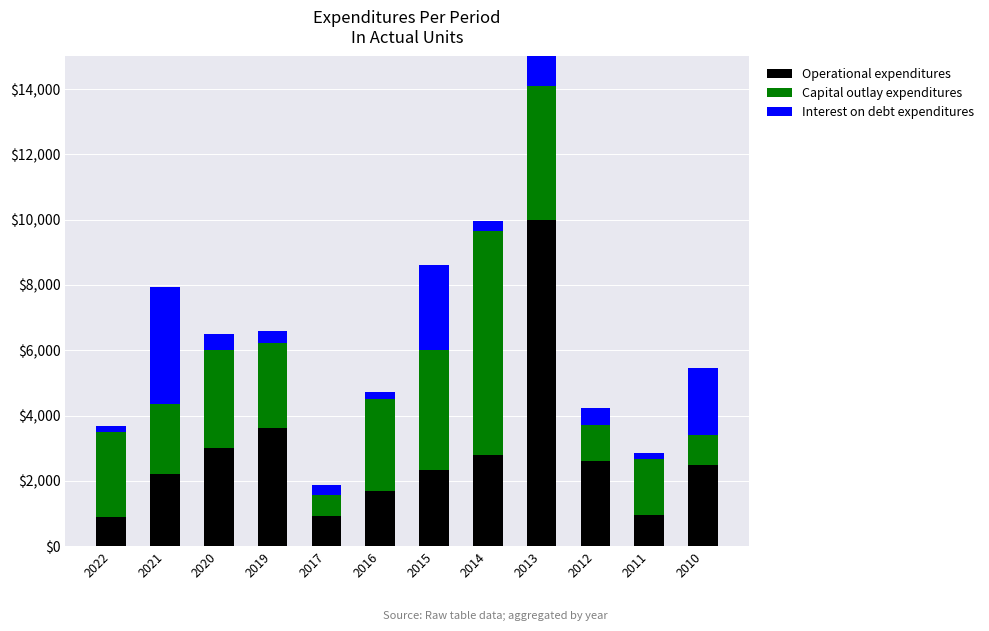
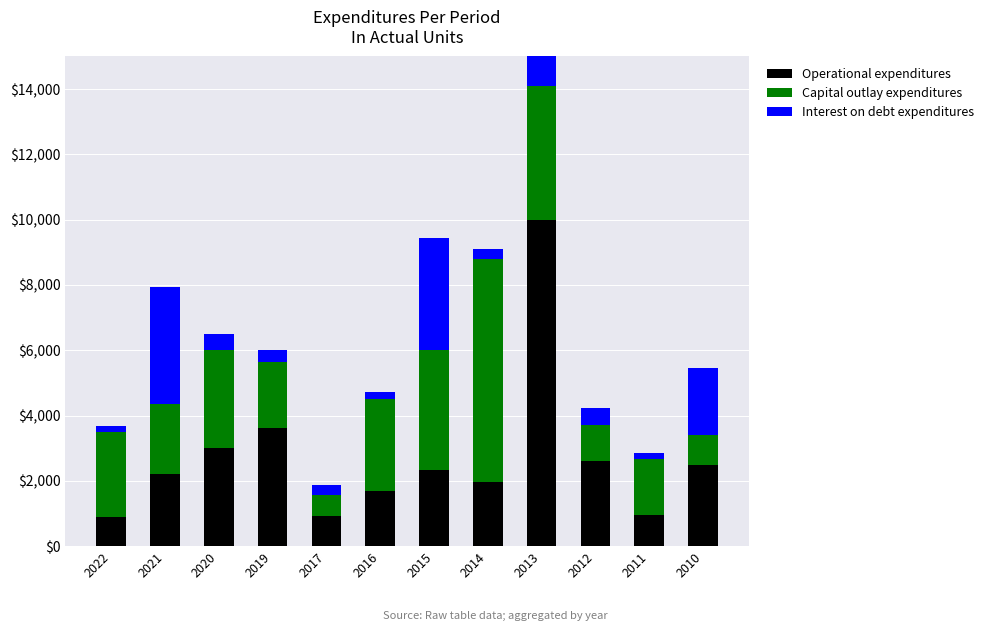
Capital outlay expenditures, 2019: $2,600 -> $2,000
Interest on debt expenditures, 2015: $2,600 -> $3,400
Operational expenditures, 2014: $2,800 -> $2,000
